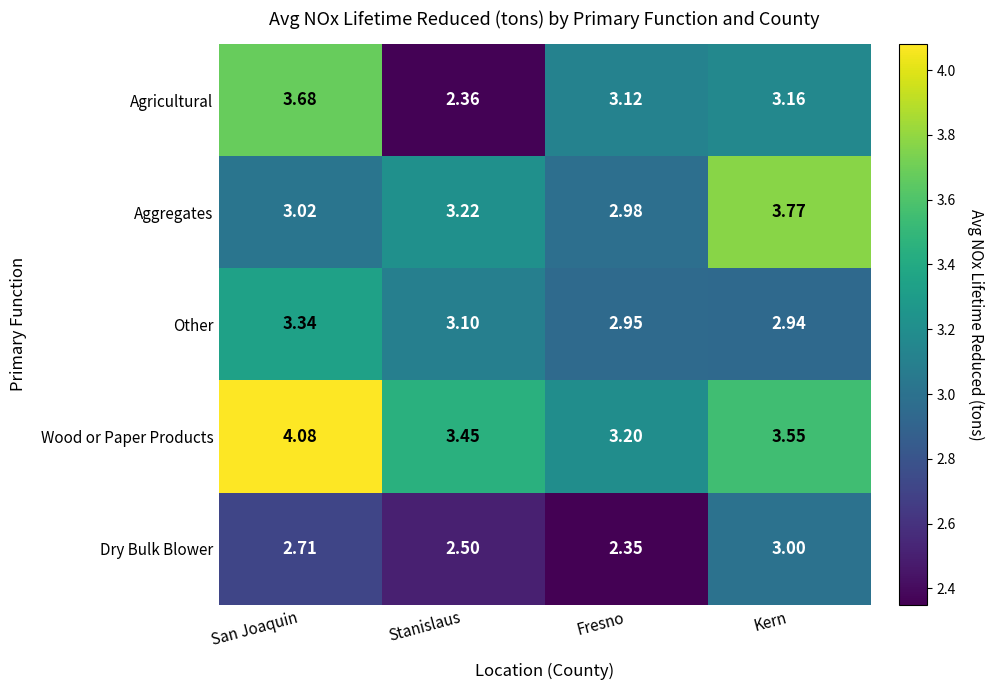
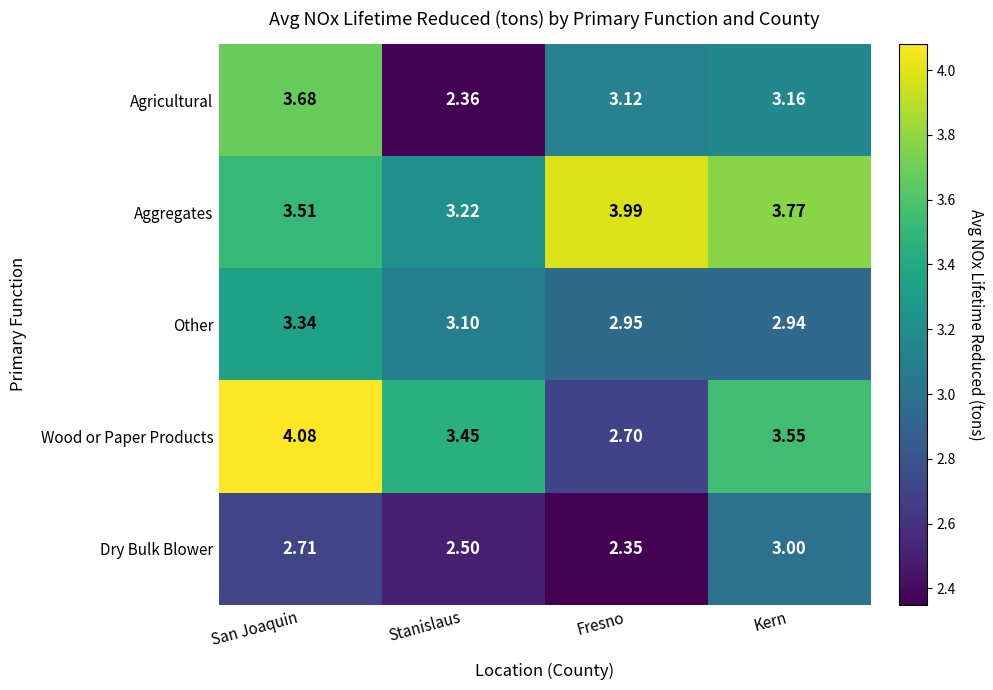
Aggregates, San Joaquin: 3.02 -> 3.51
Aggregates, Fresno: 2.98 -> 3.99
Wood or Paper Products, Fresno: 3.20 -> 2.70
